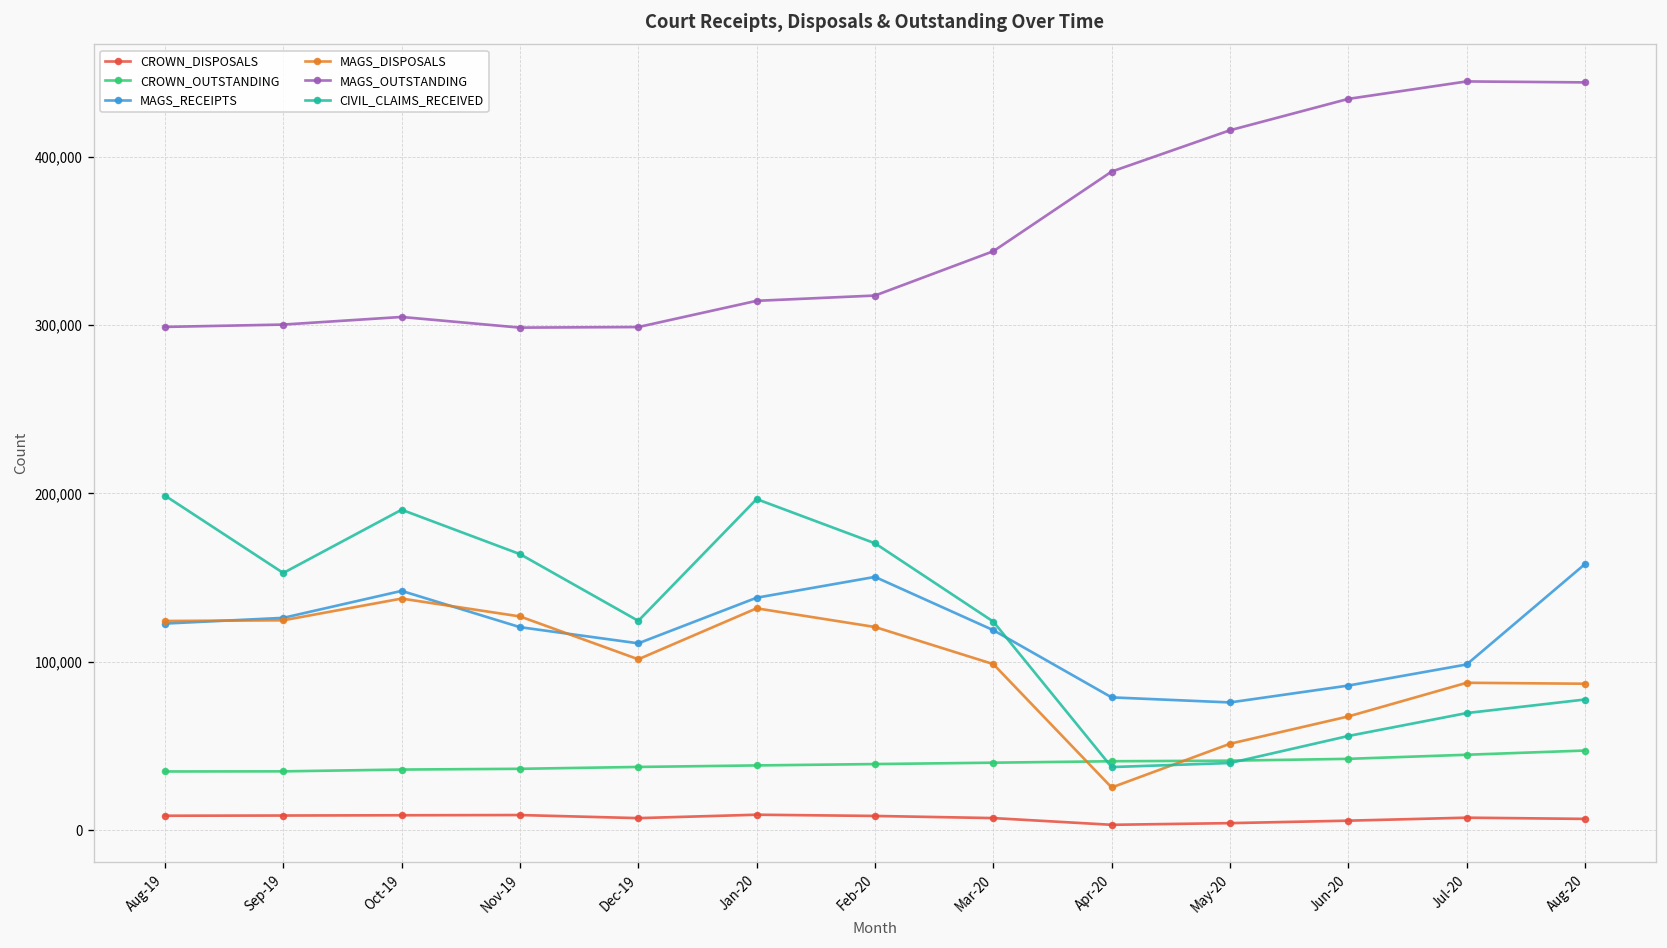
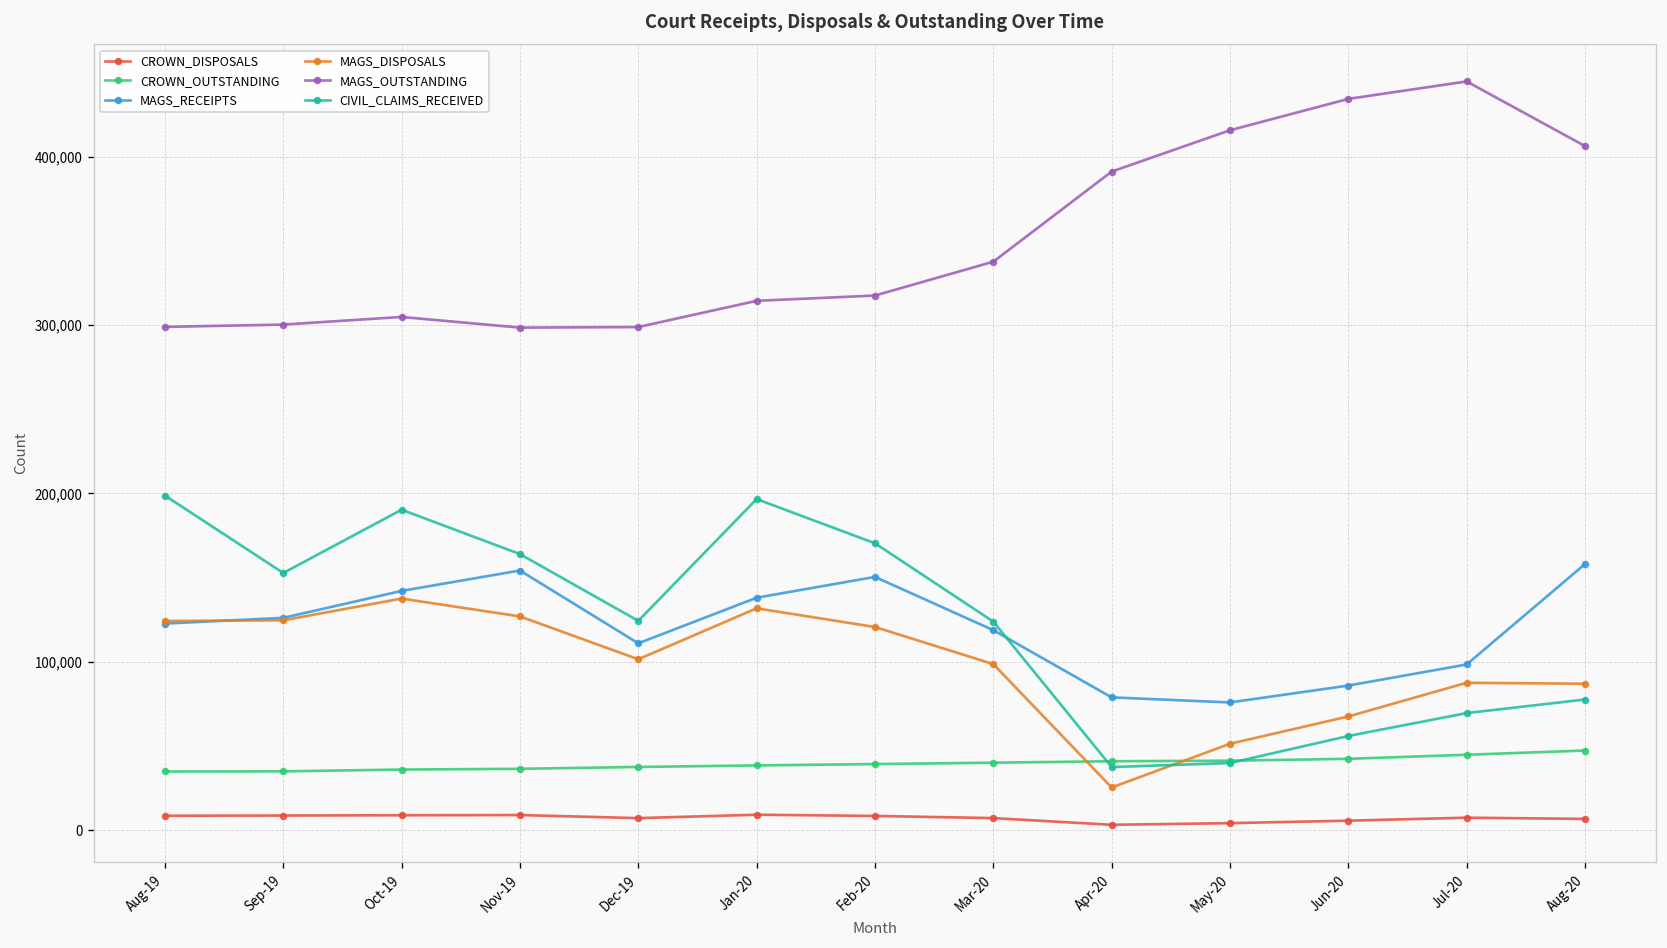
MAGS_RECEIPTS, Nov-19: 121,000 -> 154,000
MAGS_OUTSTANDING, Mar-20: 344,000 -> 338,000
MAGS_OUTSTANDING, Aug-20: 444,000 -> 406,000
